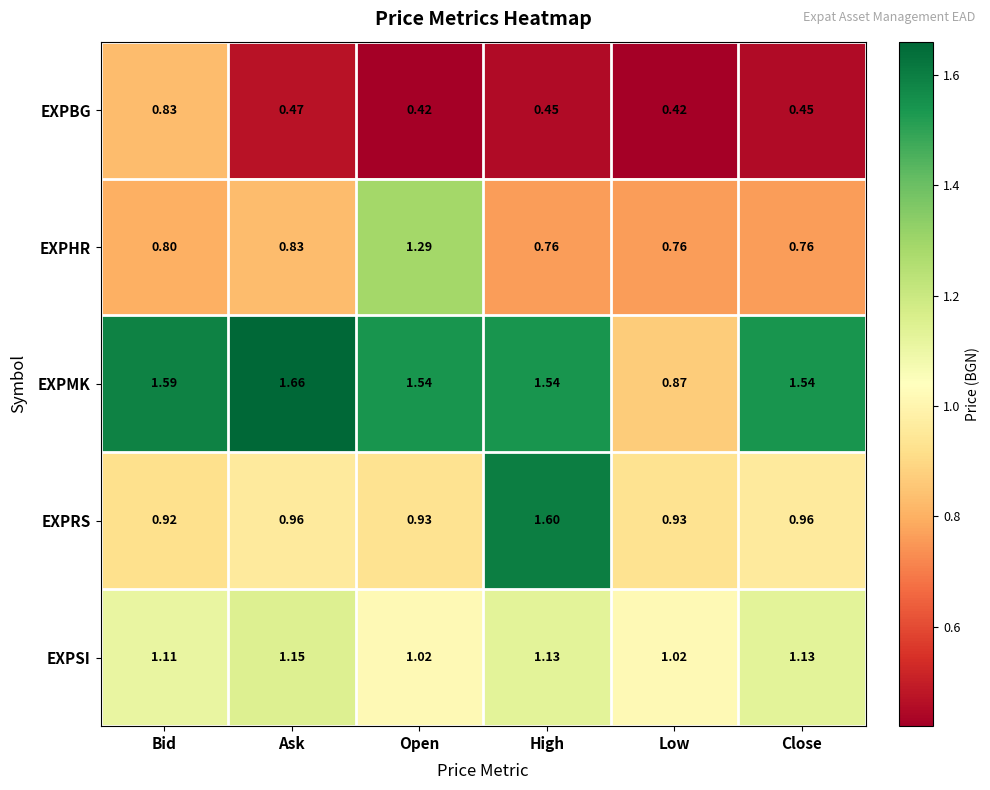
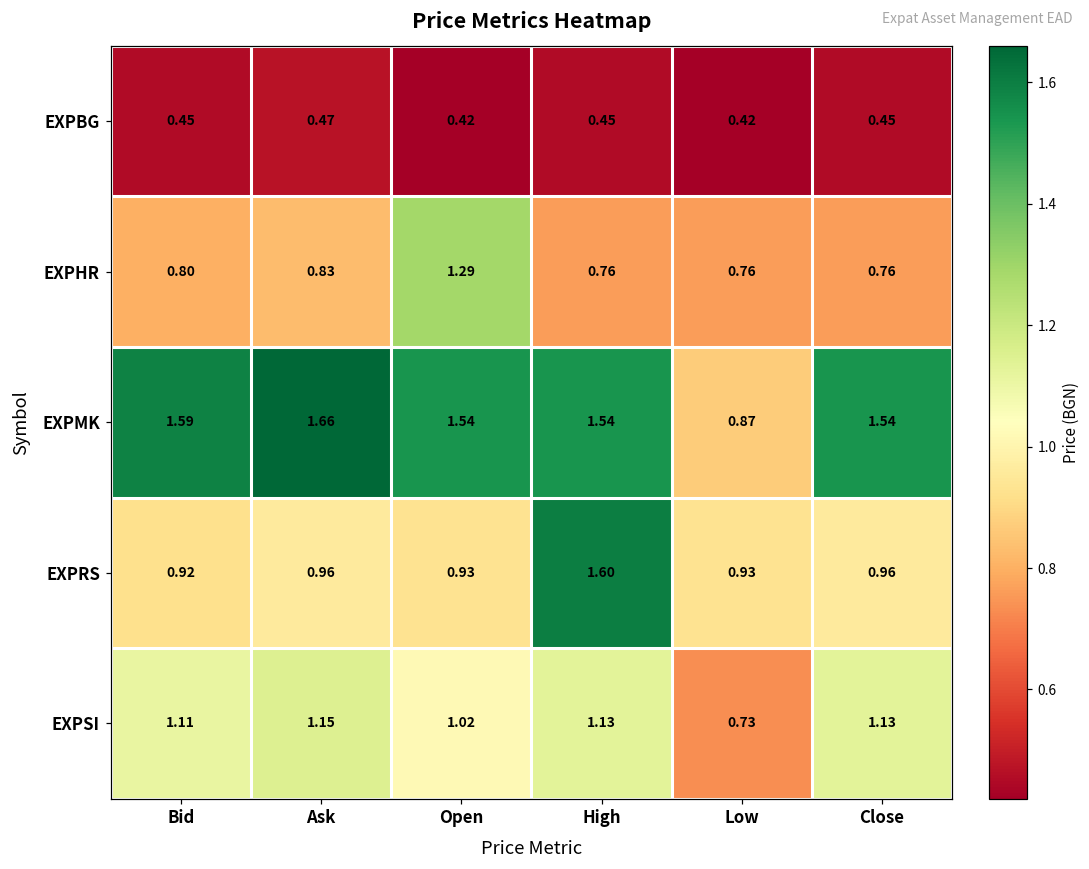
EXPBG, Bid: 0.83 -> 0.45
EXPSI, Low: 1.02 -> 0.73
